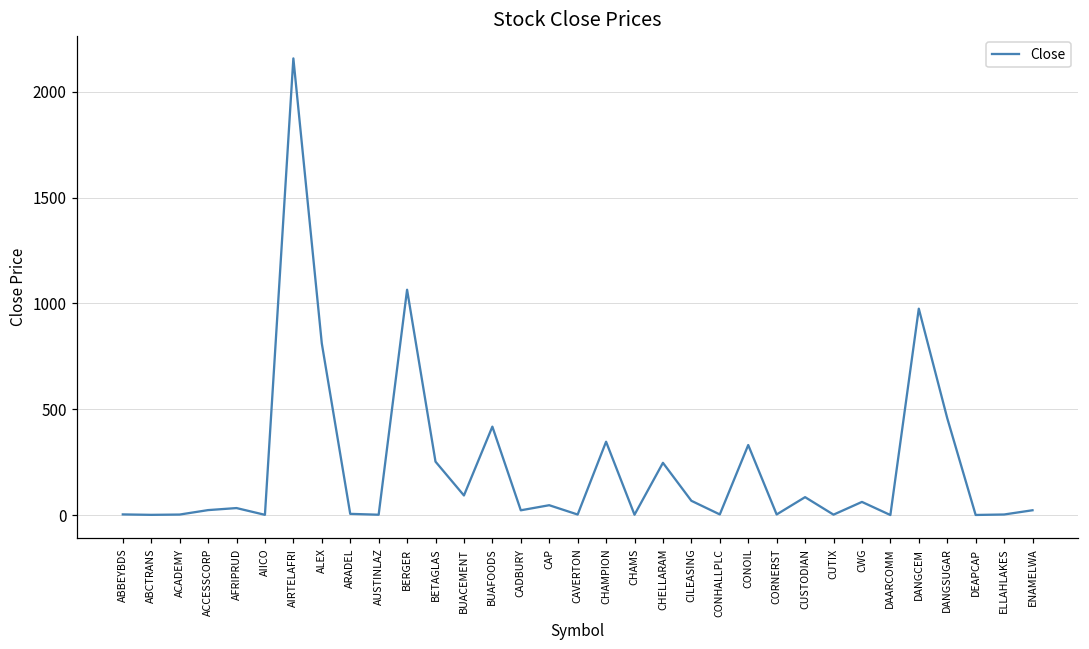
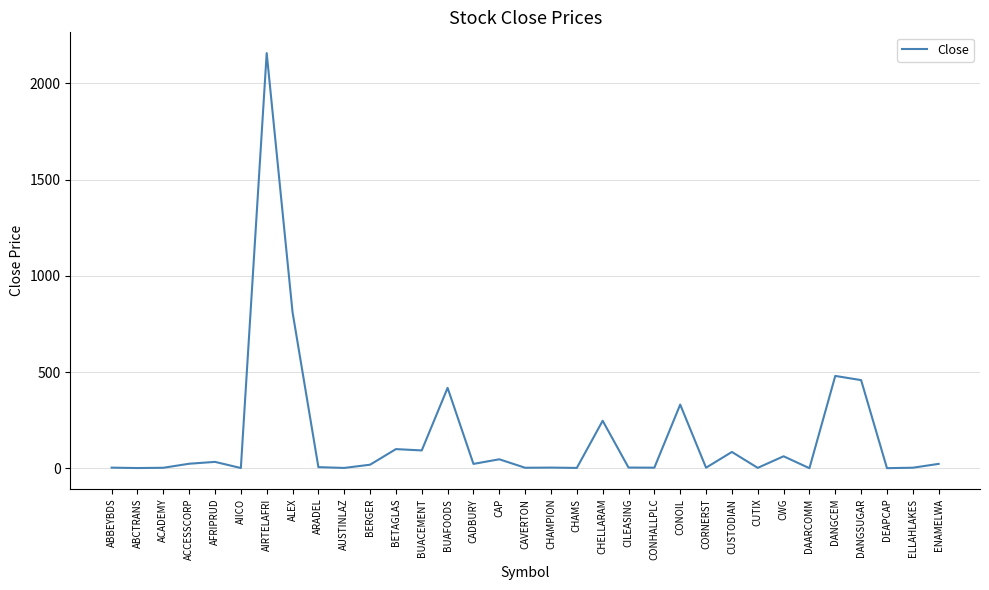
BERGER: 1060 -> 20
BETAGLAS: 250 -> 100
CHAMPION: 350 -> 0
CILEASING: 70 -> 0
DANGCEM: 980 -> 480
